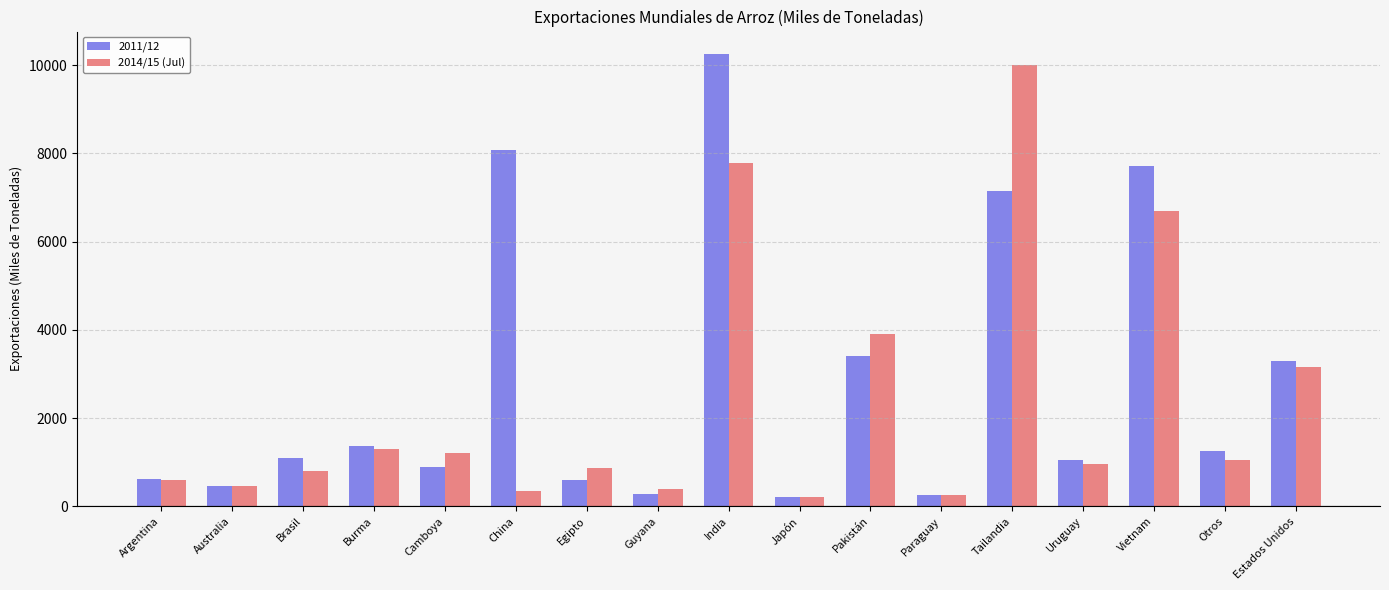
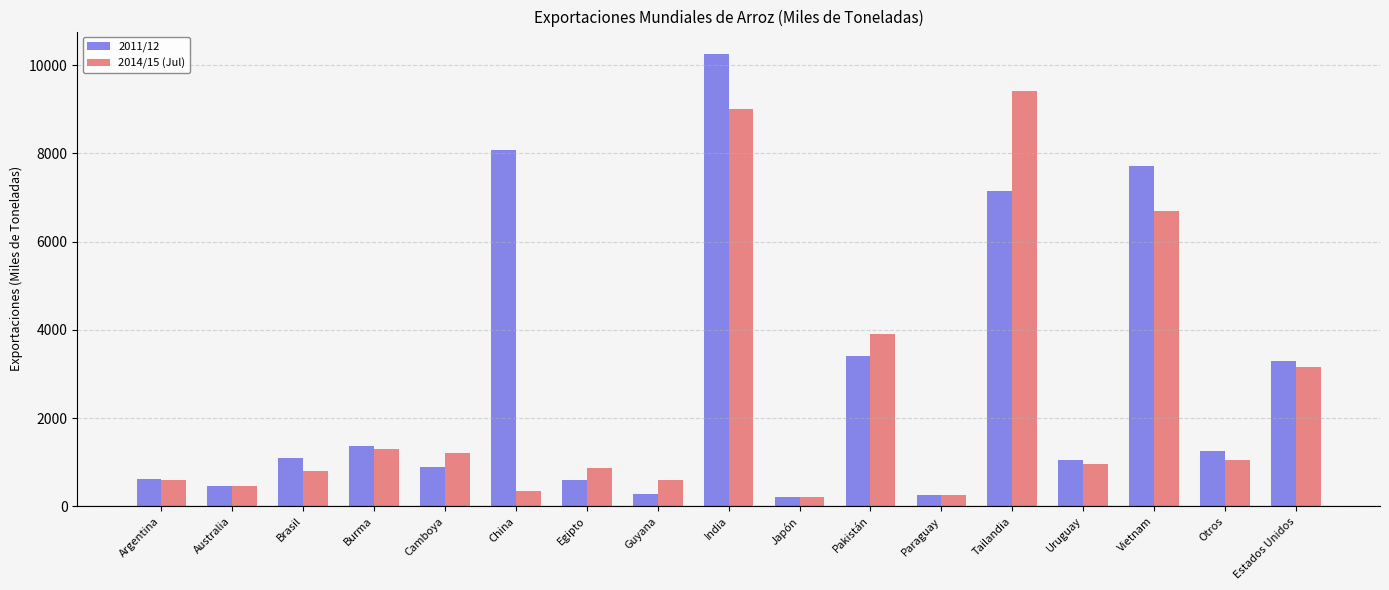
2014/15 (Jul), Guyana: 400 -> 600
2014/15 (Jul), India: 7800 -> 9000
2014/15 (Jul), Tailandia: 10000 -> 9400
